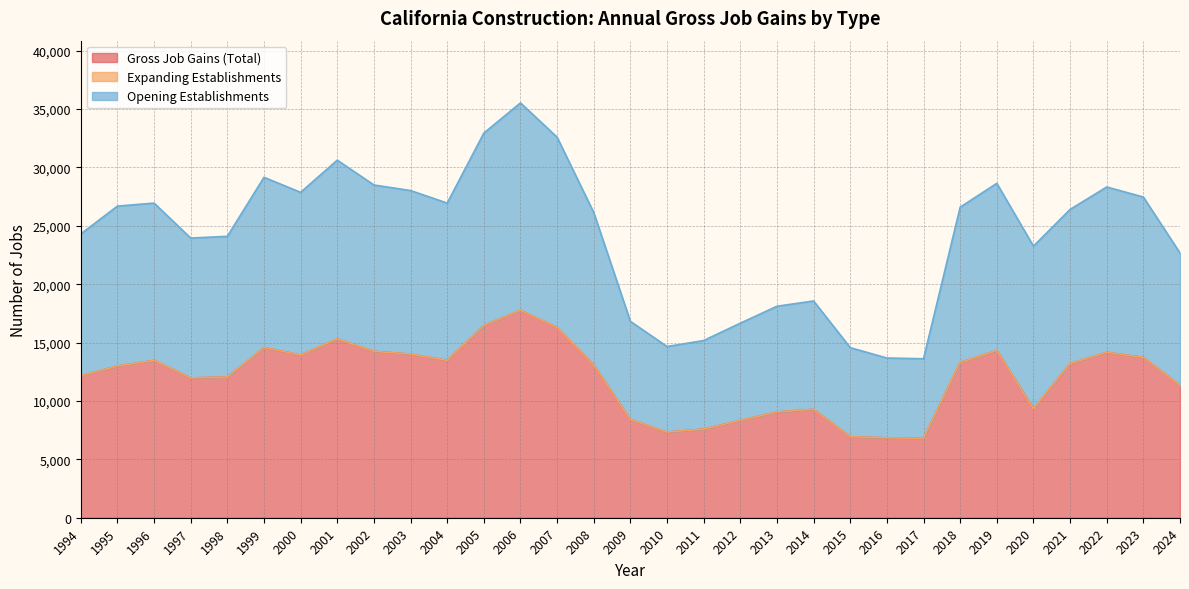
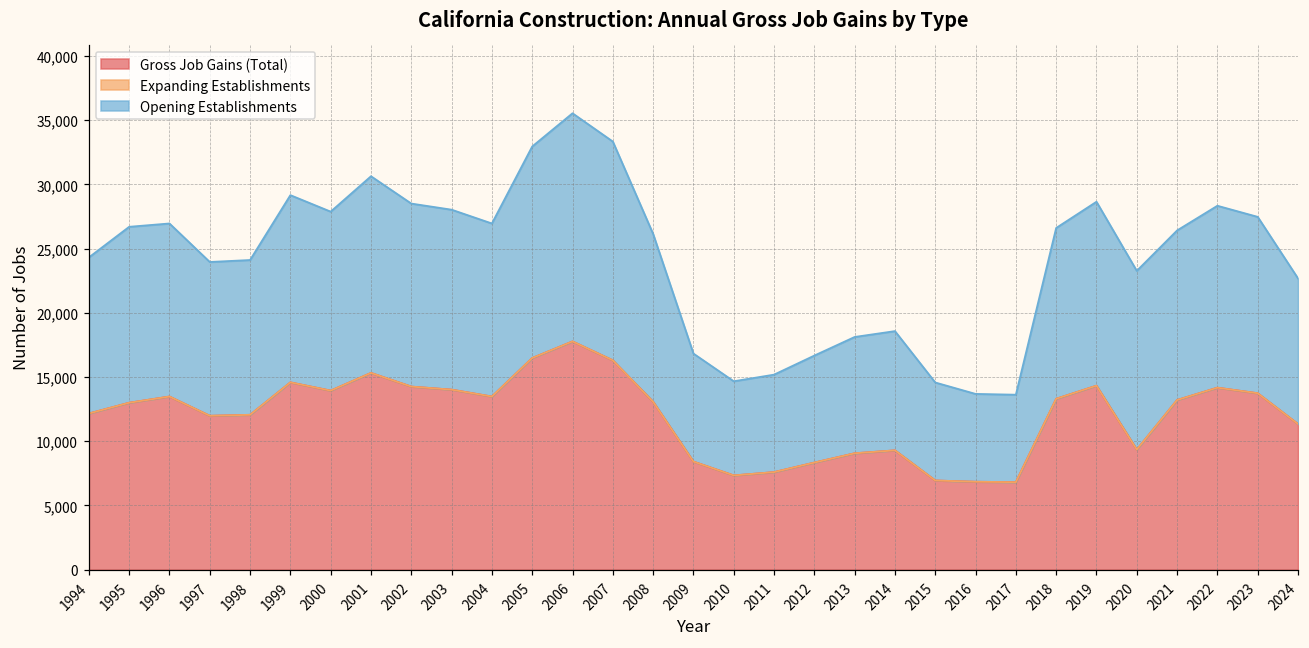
Opening Establishments, 2007: 16,300 -> 17,000
